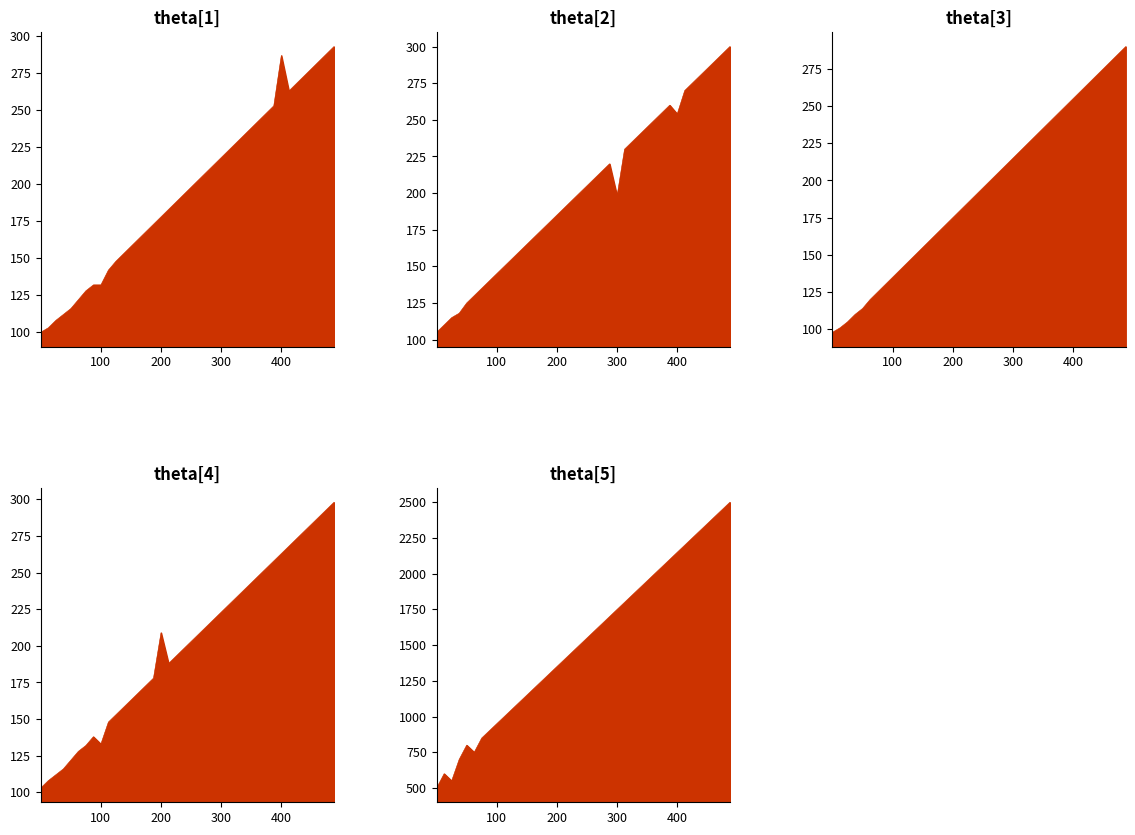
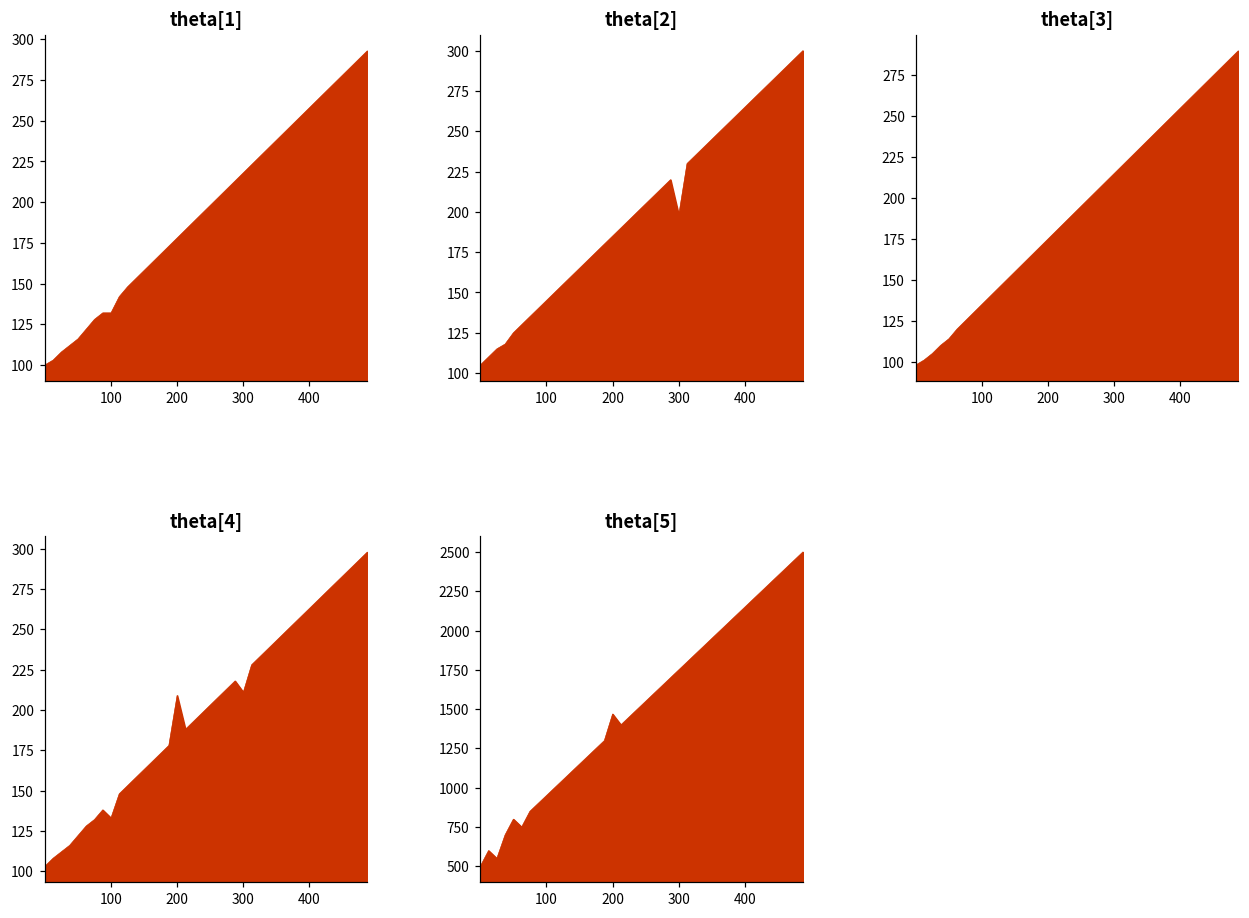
theta[1], 400: 287 -> 258
theta[2], 400: 254 -> 265
theta[4], 300: 223 -> 211
theta[5], 200: 1350 -> 1470
